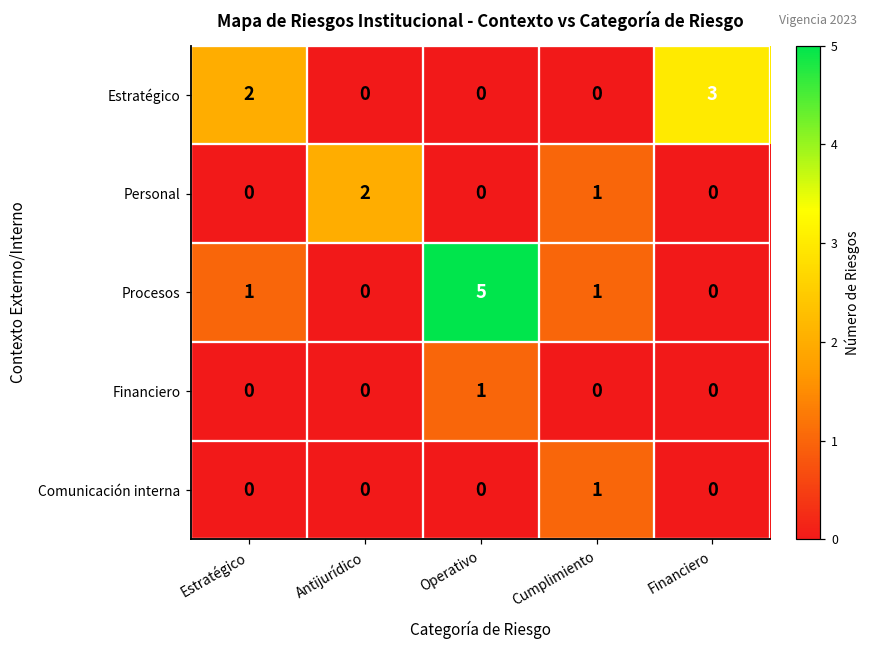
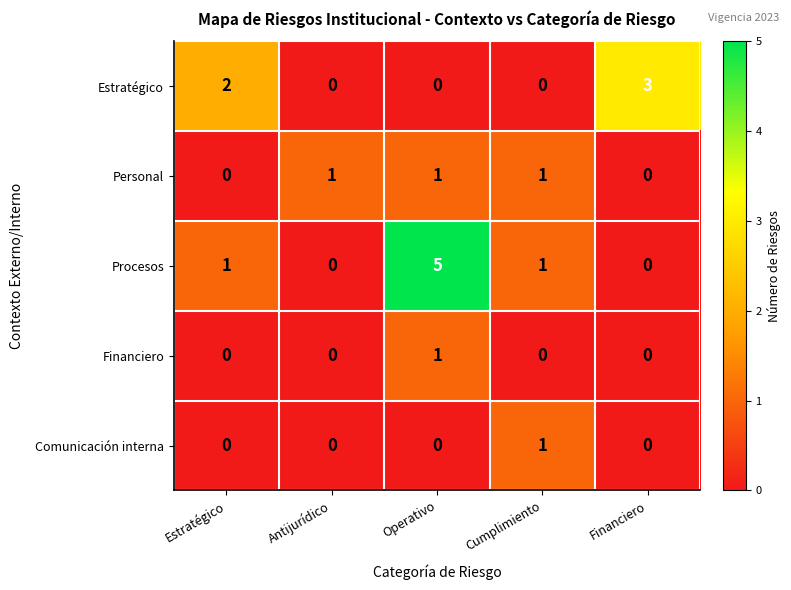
Personal, Antijurídico: 2 -> 1
Personal, Operativo: 0 -> 1
